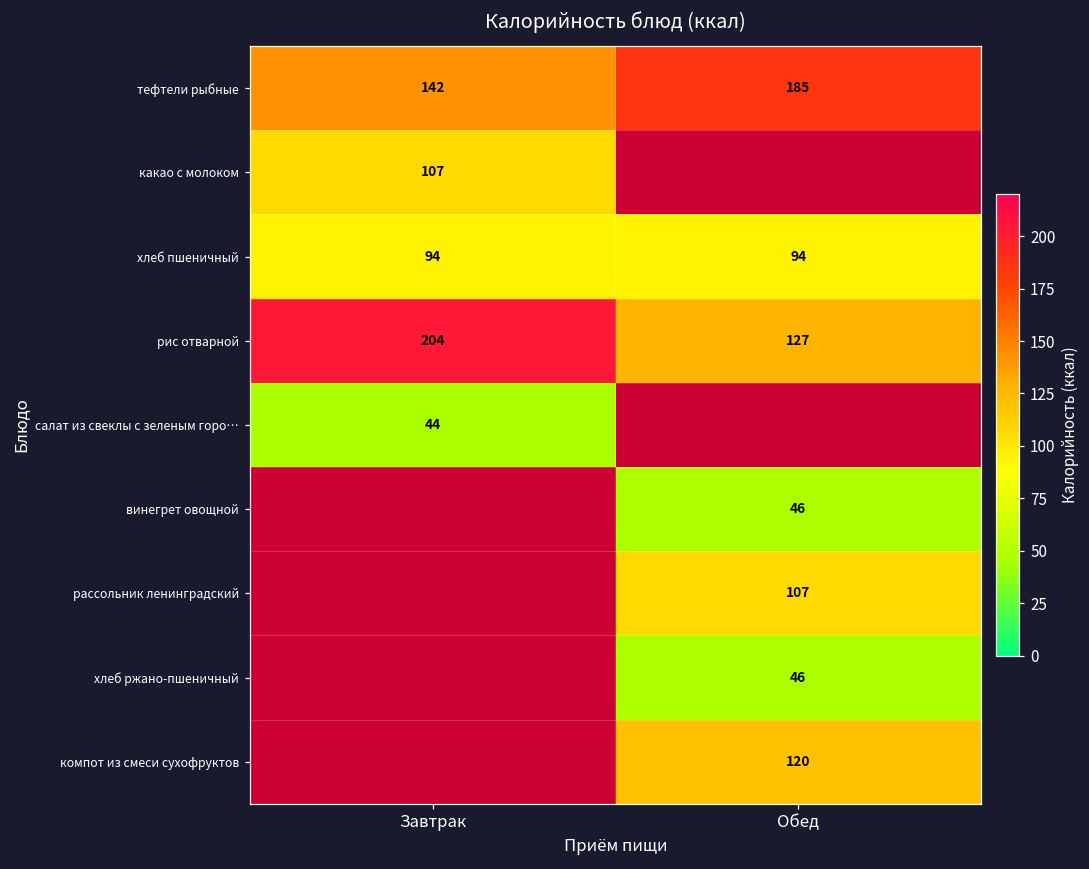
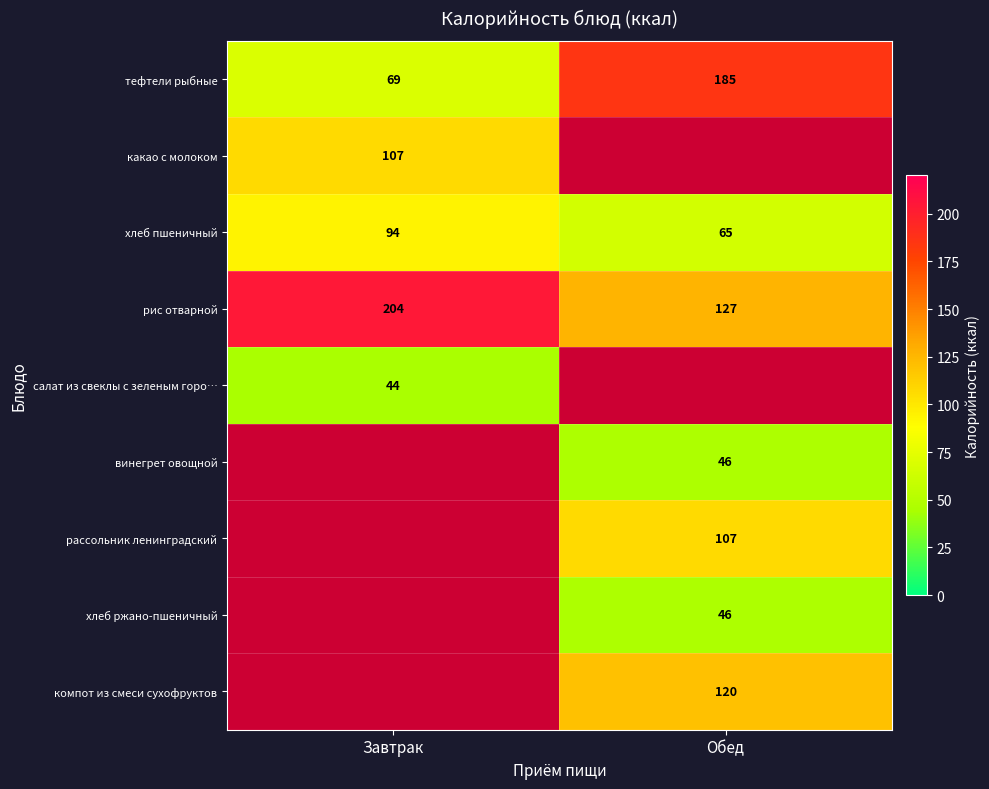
тефтели рыбные, Завтрак: 142 -> 69
хлеб пшеничный, Обед: 94 -> 65
